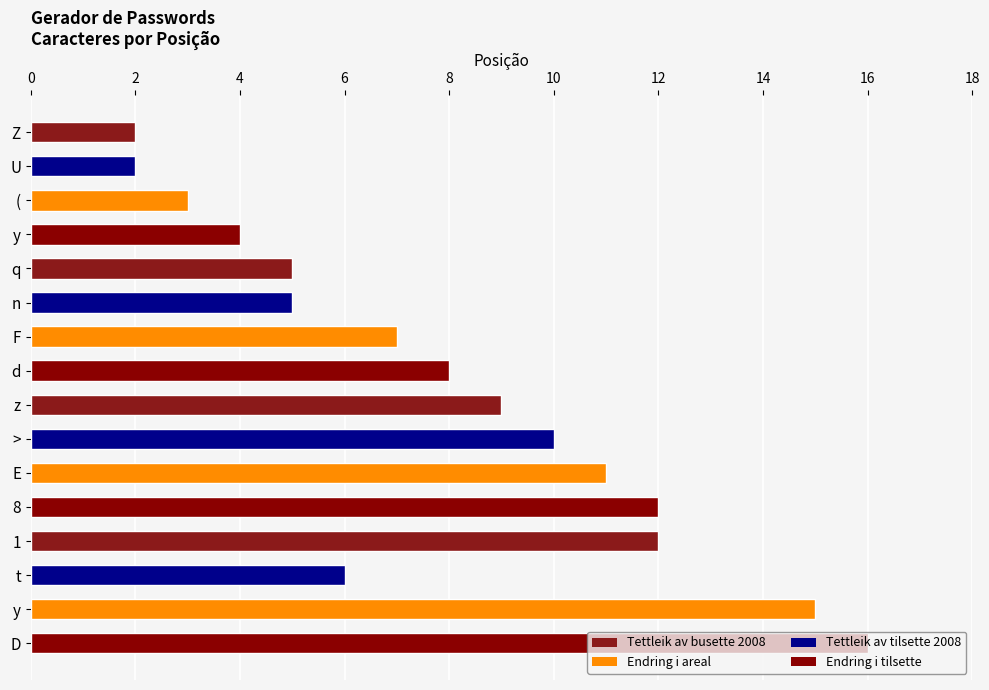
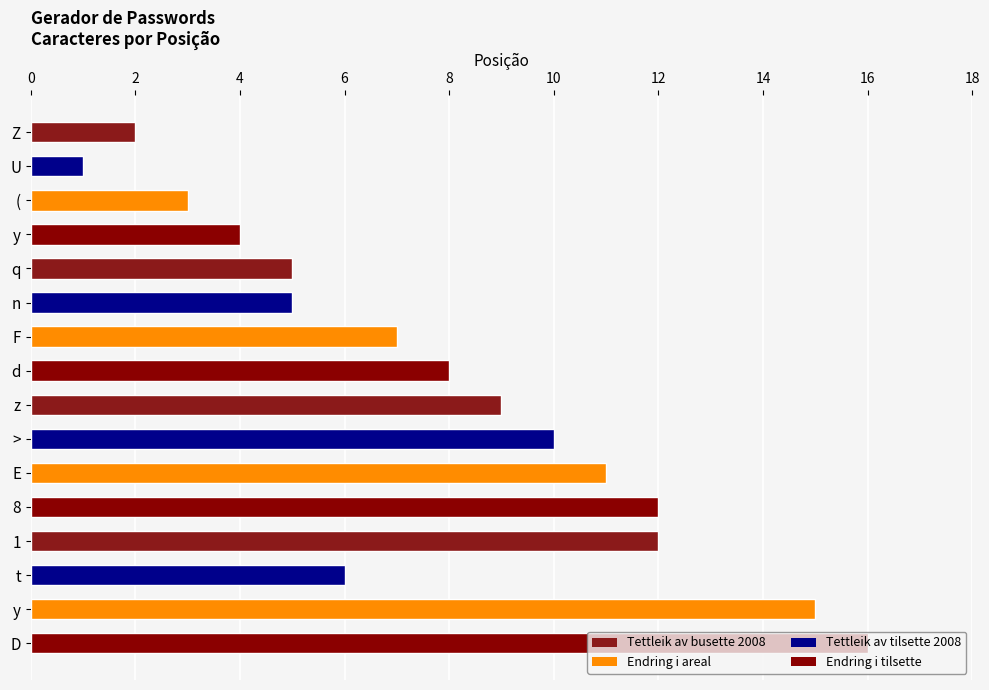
U: 2 -> 1
